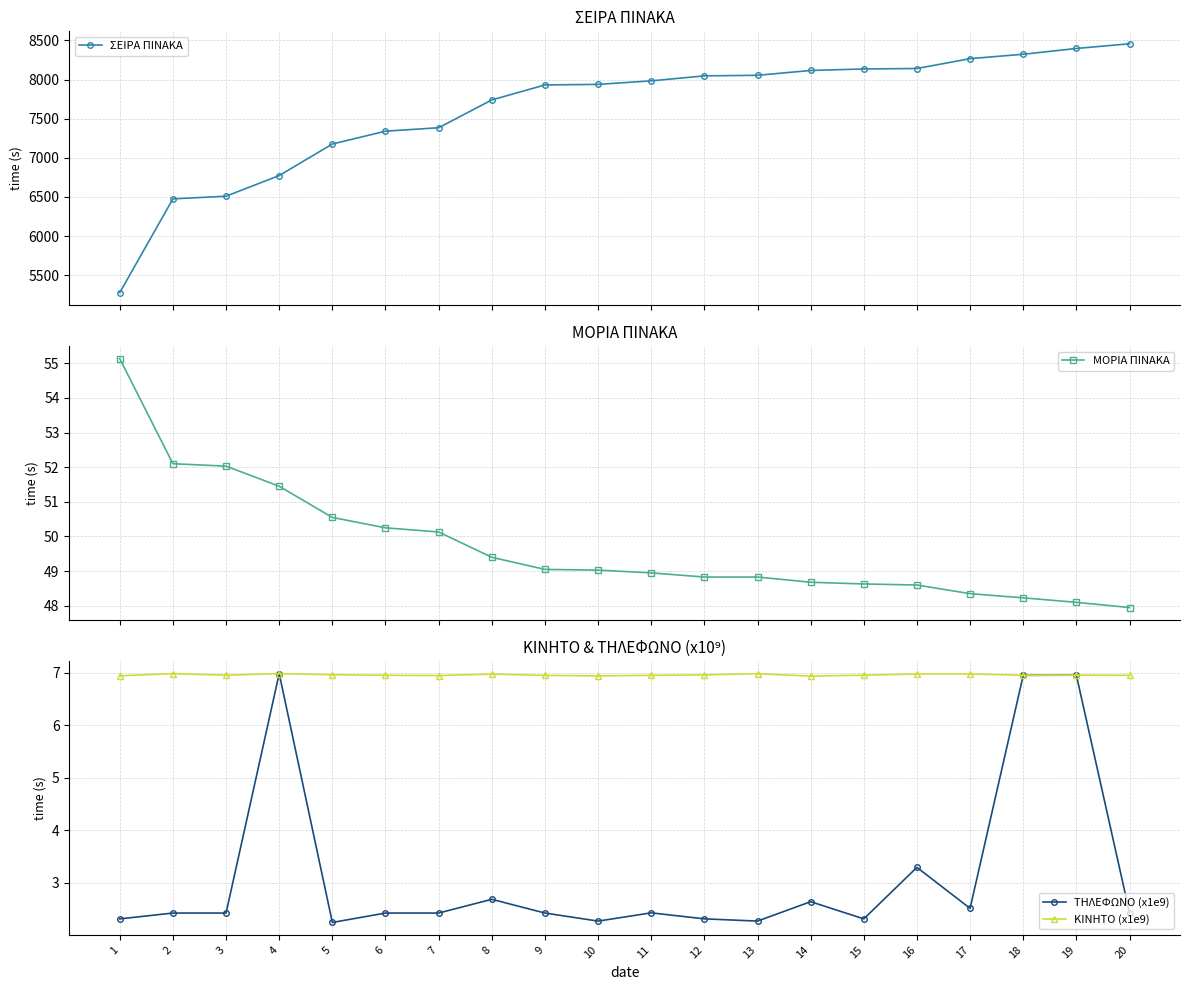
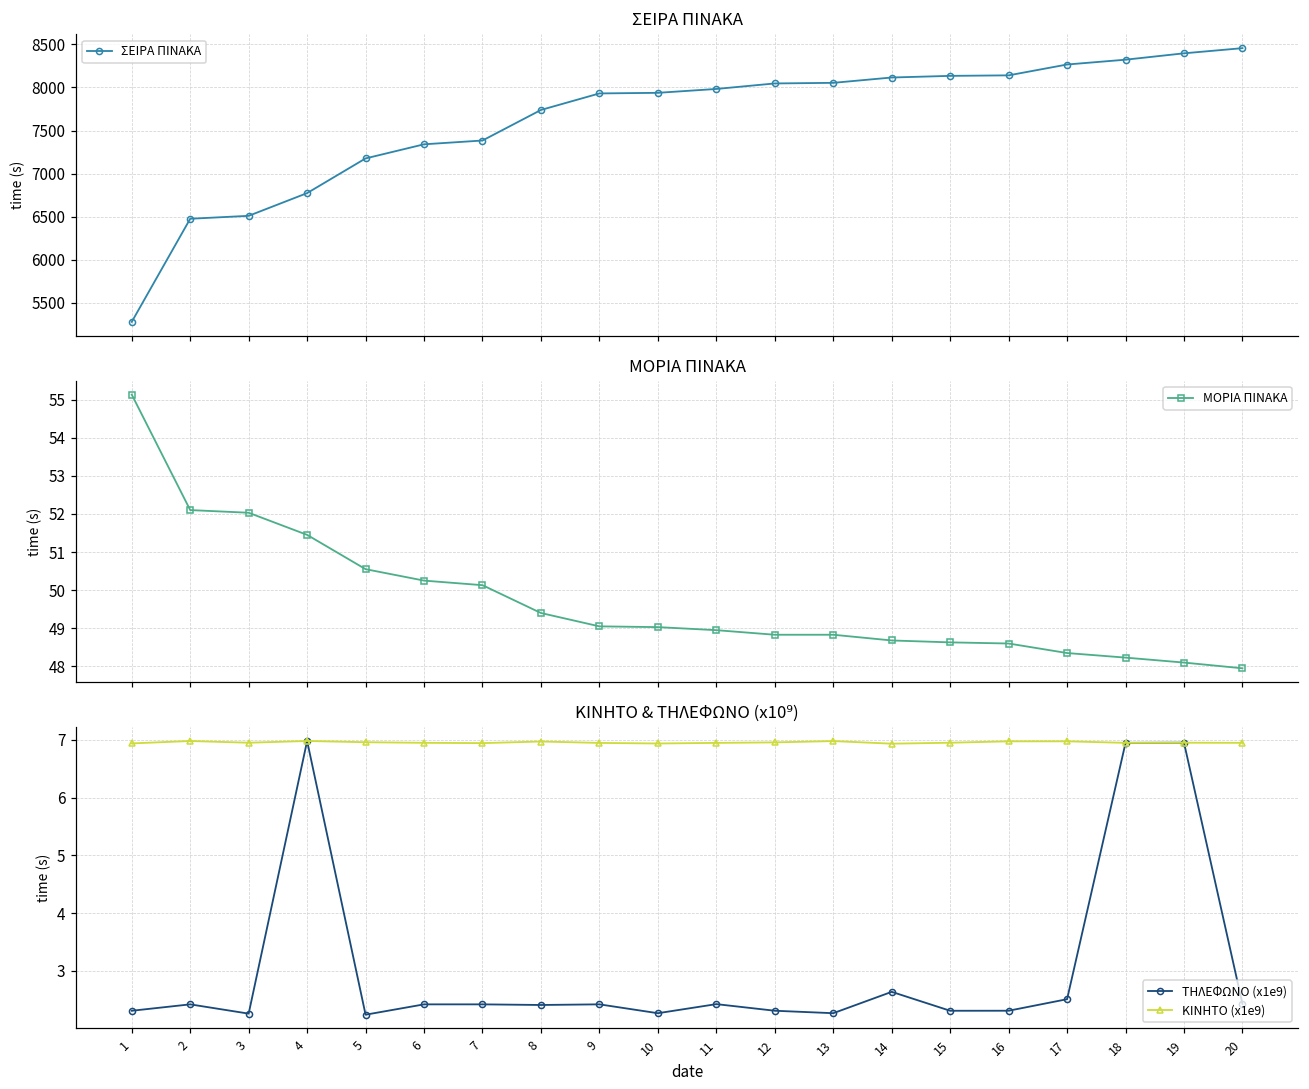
ΚΙΝΗΤΟ & ΤΗΛΕΦΩΝΟ (x10⁹), ΤΗΛΕΦΩΝΟ (x1e9), 3: 2.4 -> 2.3
ΚΙΝΗΤΟ & ΤΗΛΕΦΩΝΟ (x10⁹), ΤΗΛΕΦΩΝΟ (x1e9), 8: 2.7 -> 2.4
ΚΙΝΗΤΟ & ΤΗΛΕΦΩΝΟ (x10⁹), ΤΗΛΕΦΩΝΟ (x1e9), 16: 3.3 -> 2.3
